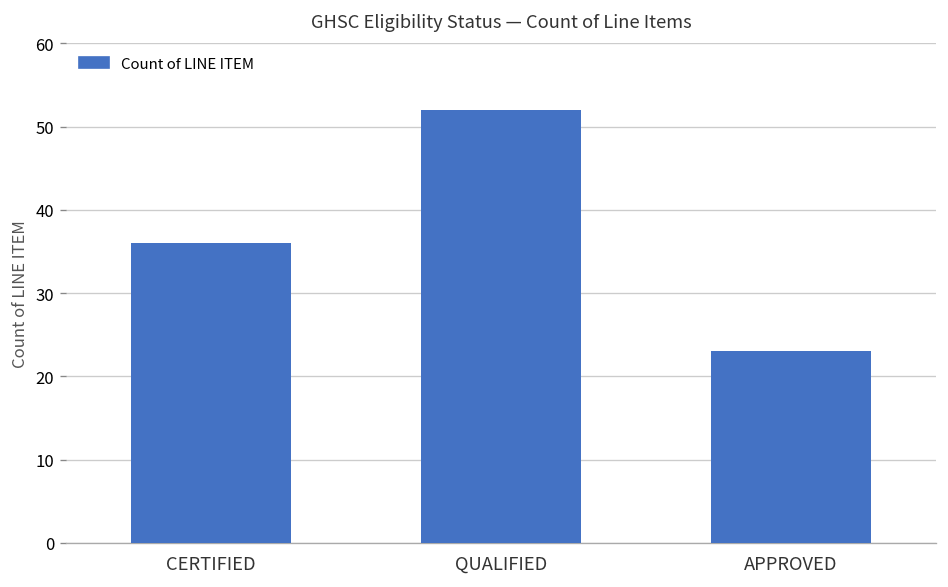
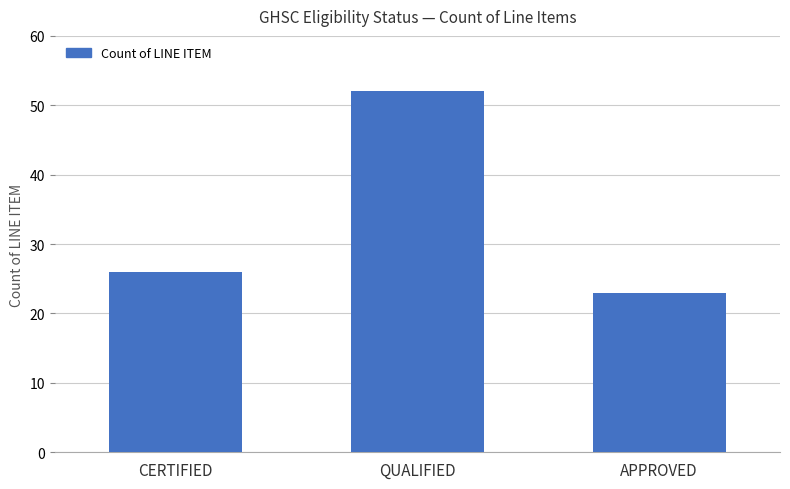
CERTIFIED: 36 -> 26
